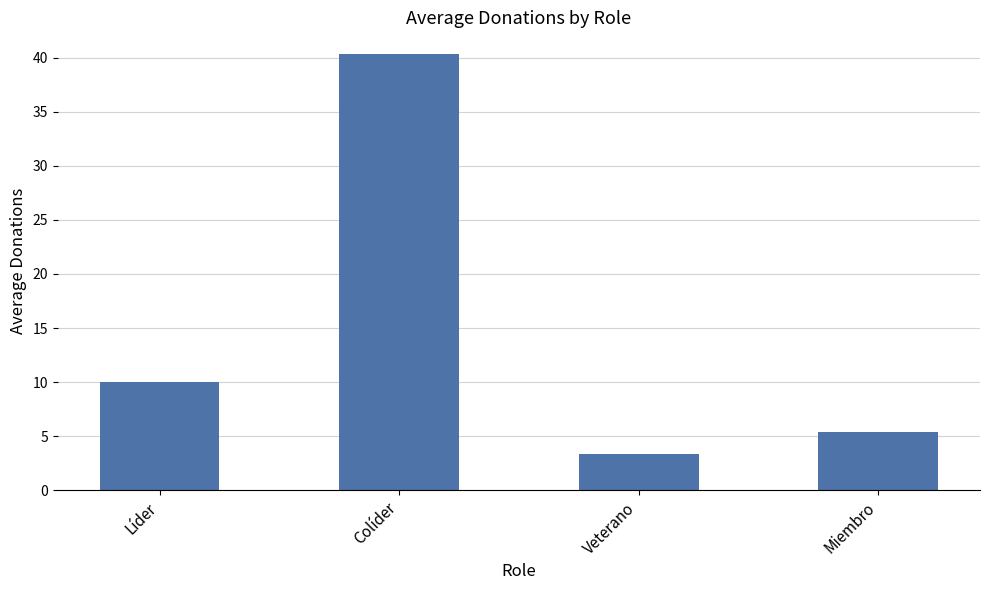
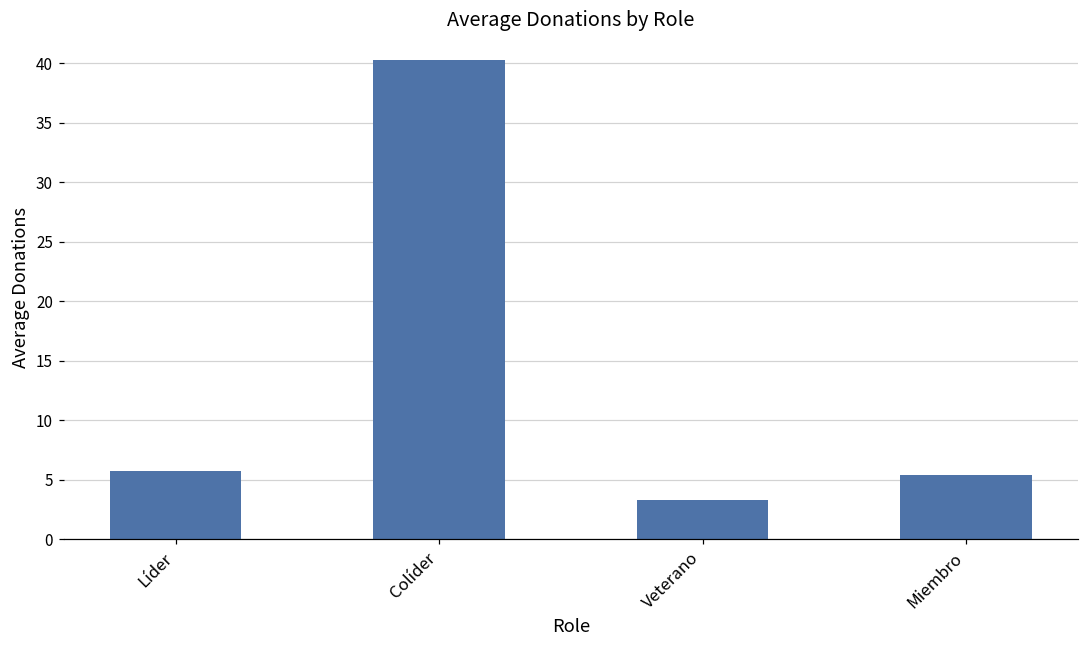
Líder: 10.0 -> 5.7
